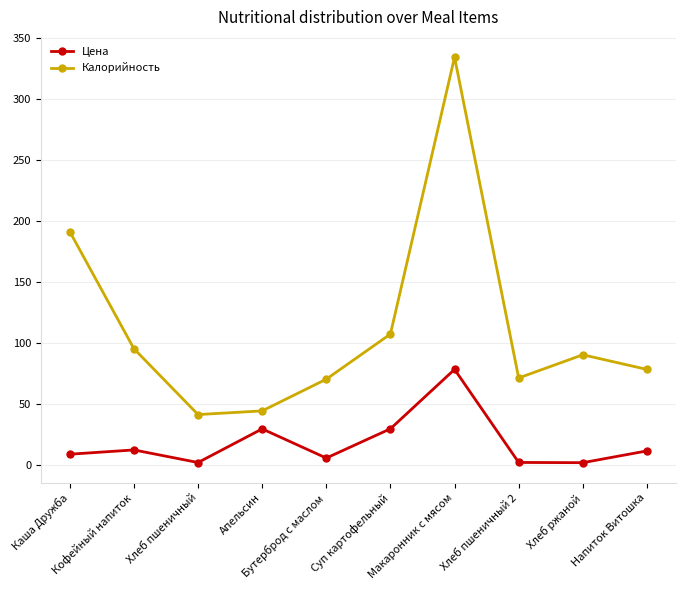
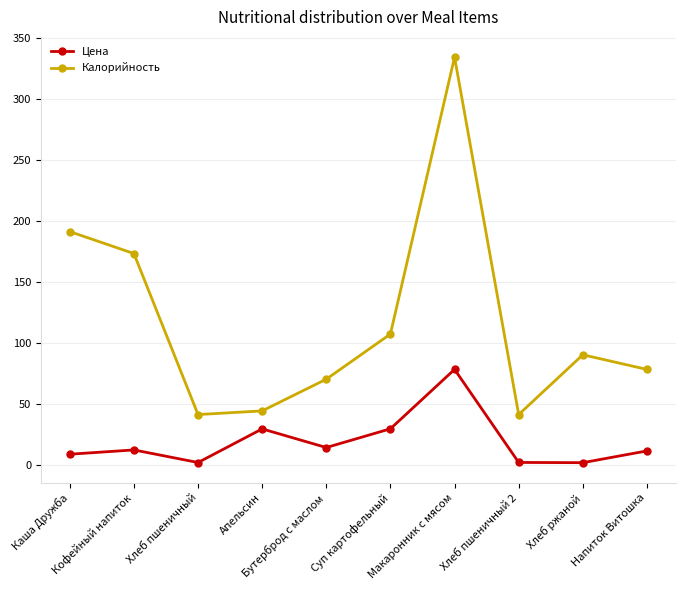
Калорийность, Кофейный напиток: 95 -> 173
Цена, Бутерброд с маслом: 5 -> 14
Калорийность, Хлеб пшеничный 2: 71 -> 41
